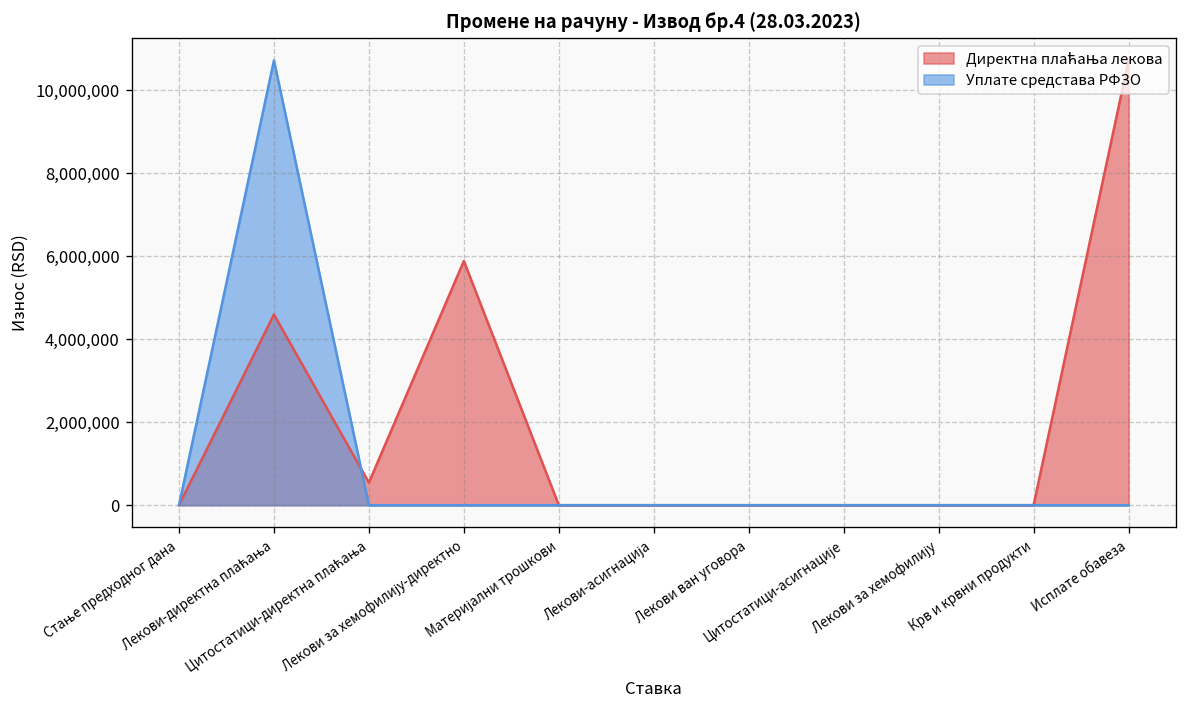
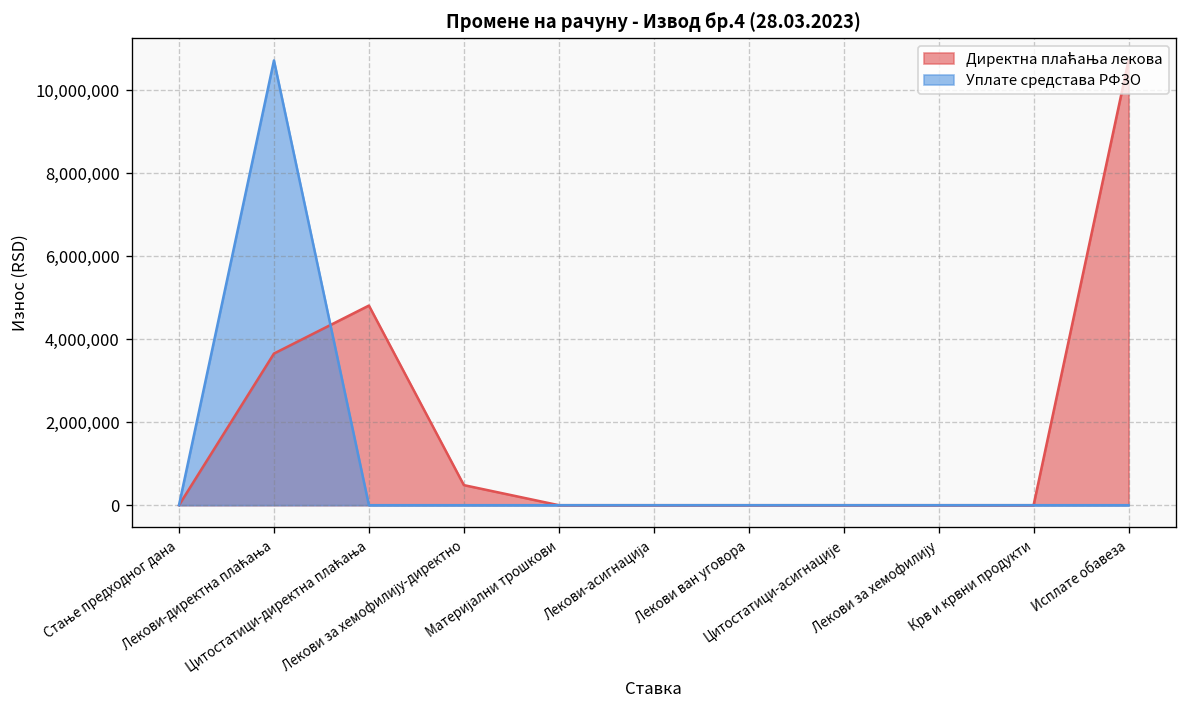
Директна плаћања лекова, Лекови-директна плаћања: 4,600,000 -> 3,700,000
Директна плаћања лекова, Цитостатици-директна плаћања: 500,000 -> 4,800,000
Директна плаћања лекова, Лекови за хемофилију-директно: 5,900,000 -> 500,000
